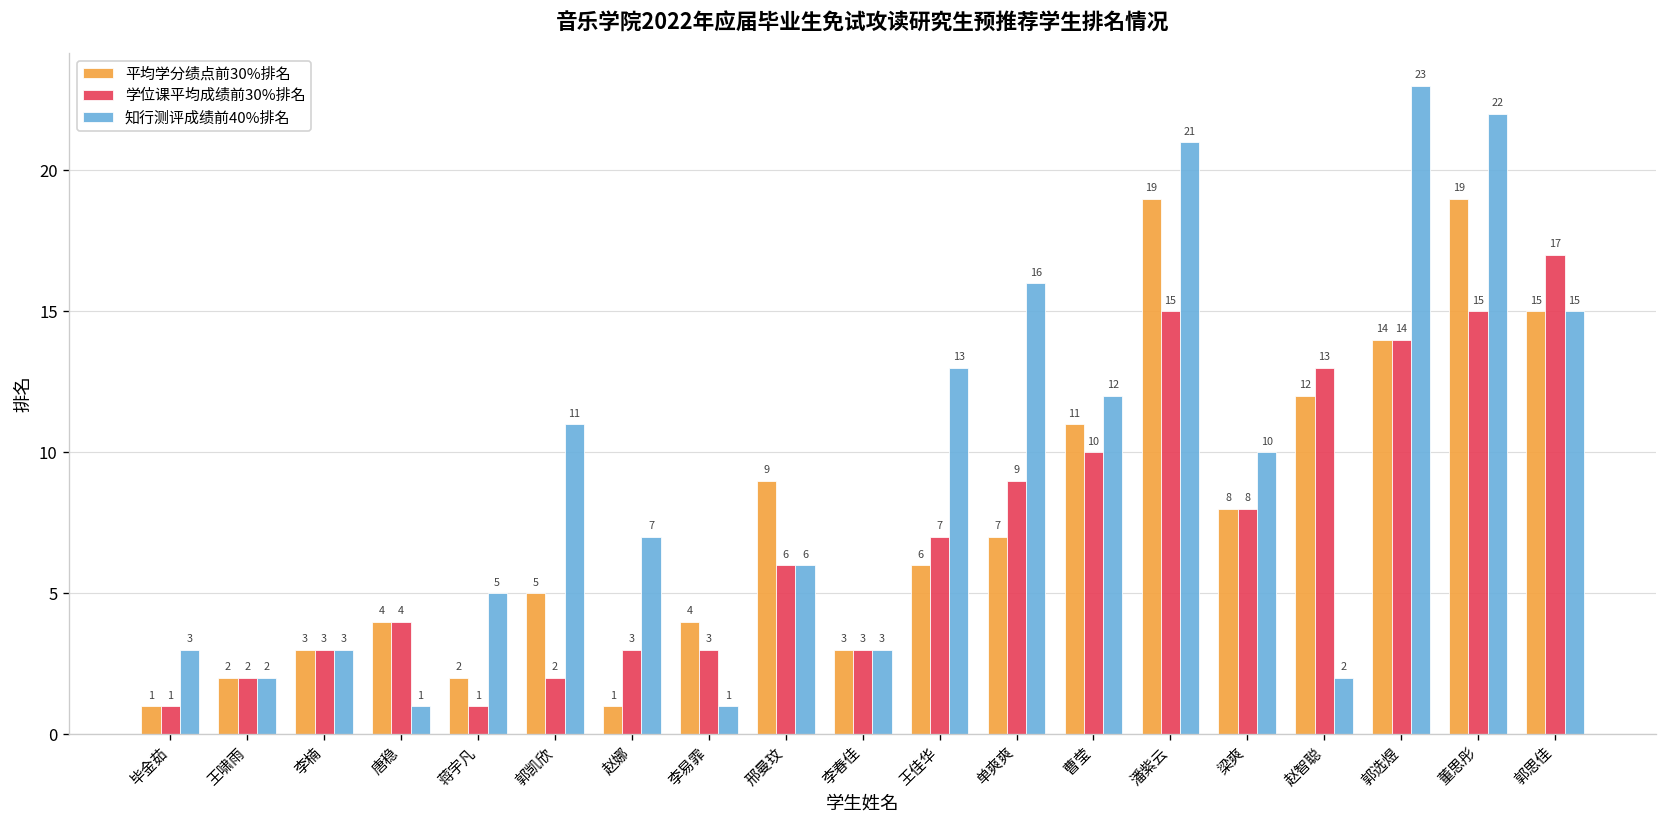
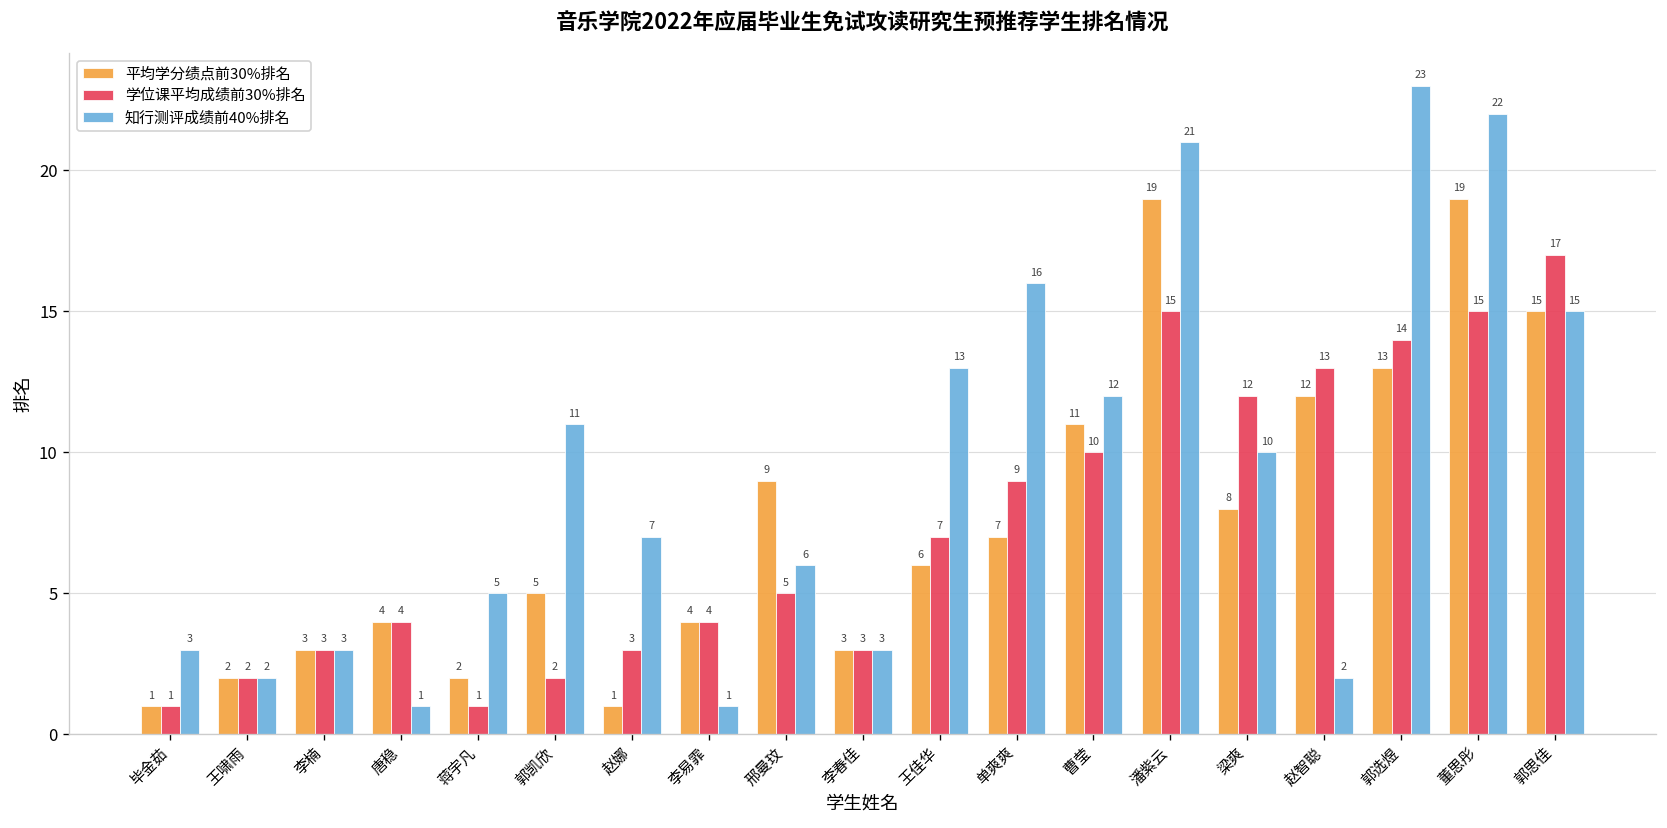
学位课平均成绩前30%排名, 李易霏: 3 -> 4
学位课平均成绩前30%排名, 邢曼玟: 6 -> 5
学位课平均成绩前30%排名, 梁爽: 8 -> 12
平均学分绩点前30%排名, 郭选煜: 14 -> 13
